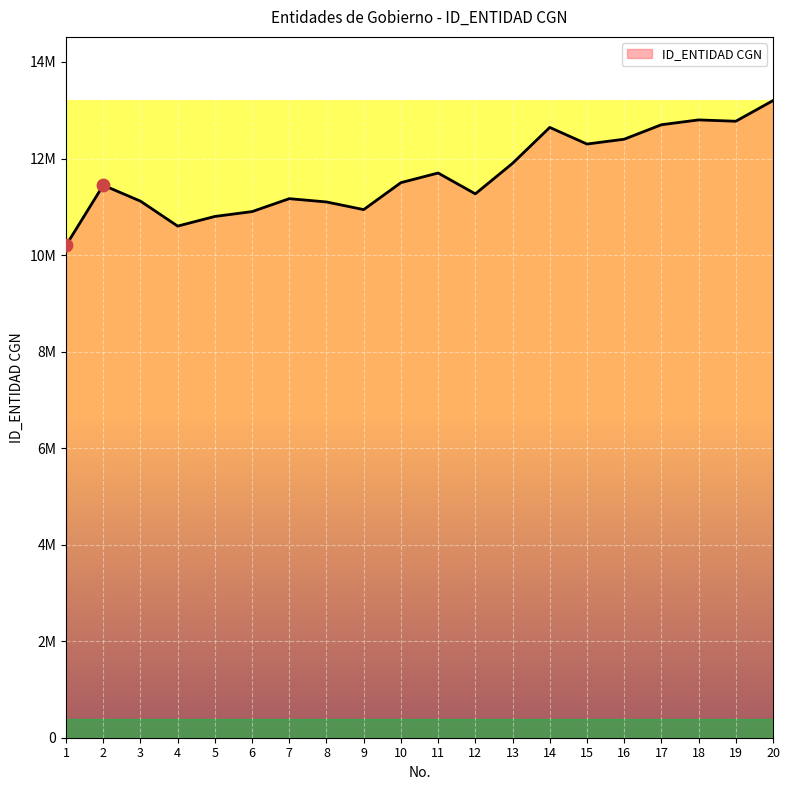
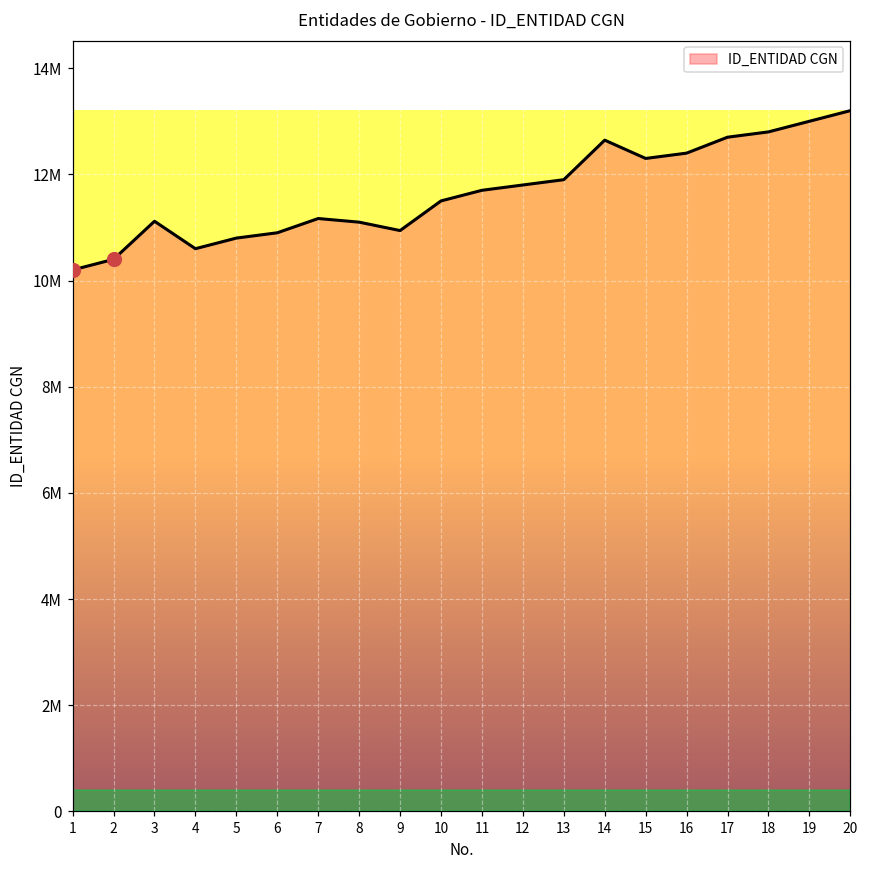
ID_ENTIDAD CGN, 2: 11400000 -> 10400000
ID_ENTIDAD CGN, 12: 11300000 -> 11800000
ID_ENTIDAD CGN, 19: 12800000 -> 13000000
